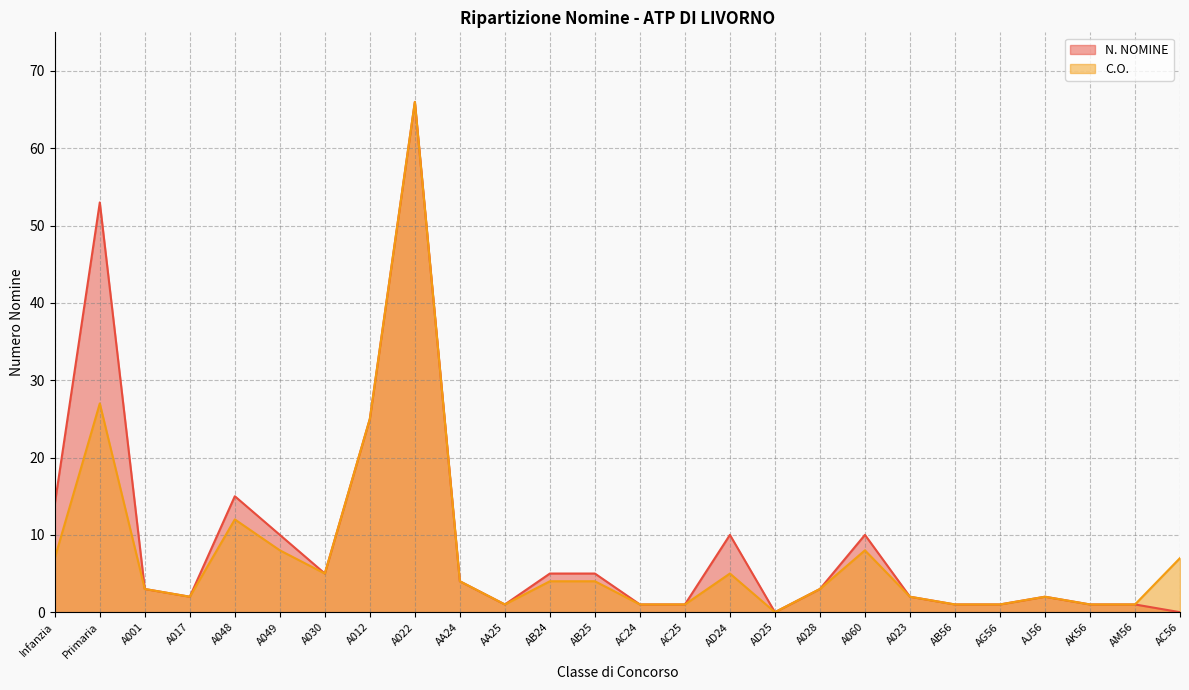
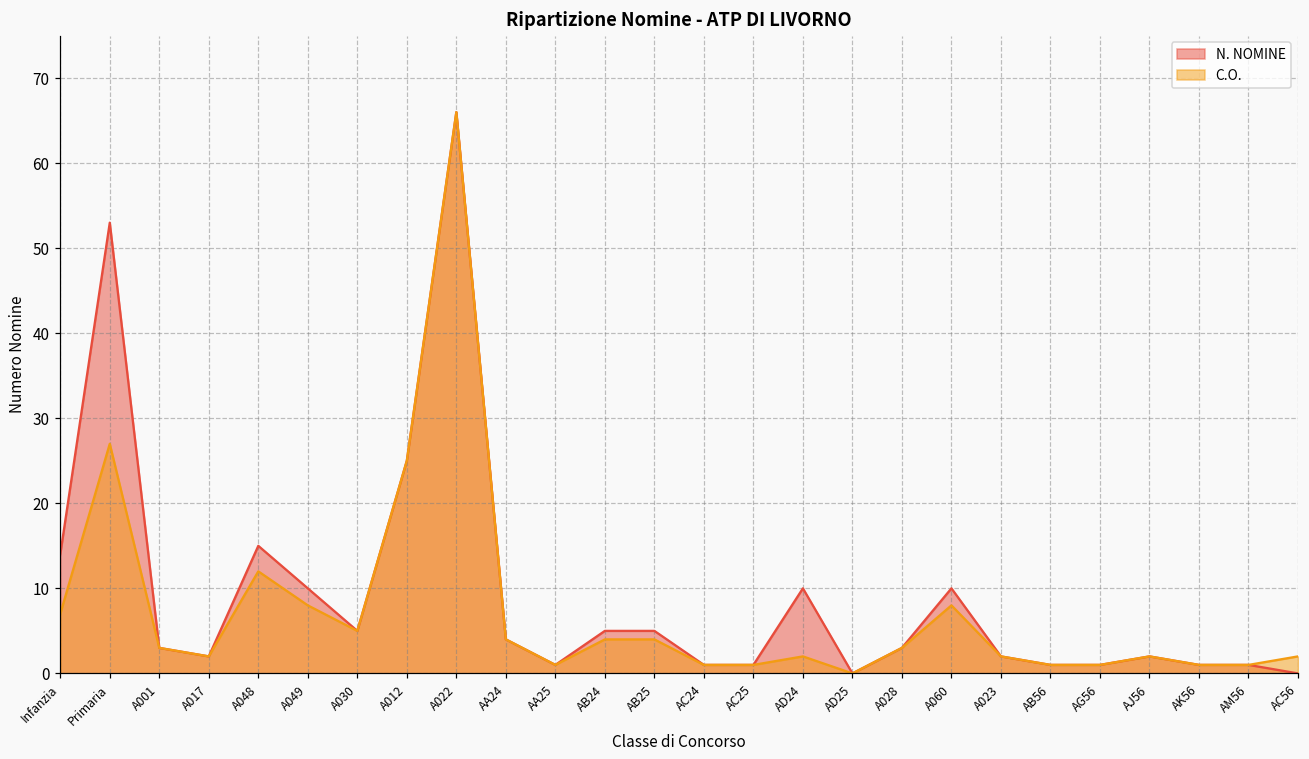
C.O., AD24: 5 -> 2
C.O., AC56: 7 -> 2
